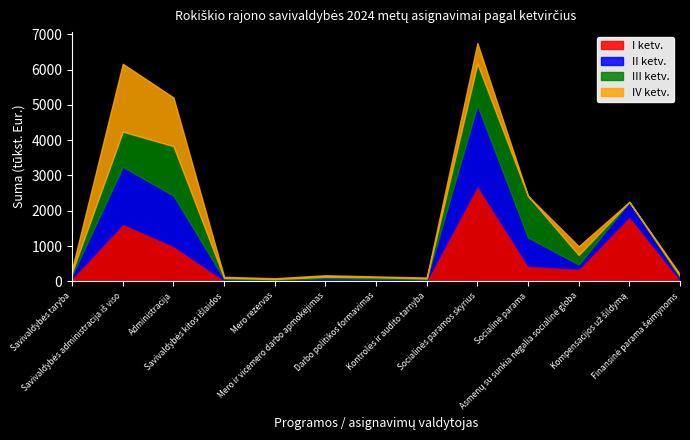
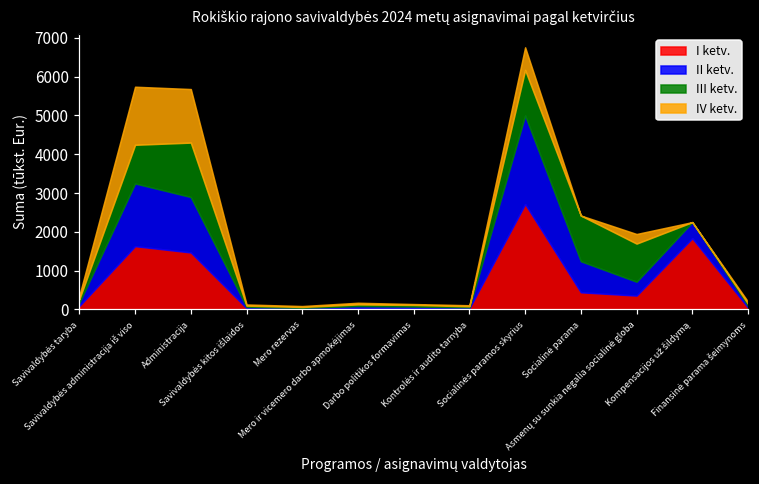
IV ketv., Savivaldybės administracija iš viso: 1900 -> 1500
I ketv., Administracija: 1000 -> 1500
II ketv., Asmenų su sunkia negalia socialinė globa: 100 -> 400
III ketv., Asmenų su sunkia negalia socialinė globa: 300 -> 1000
